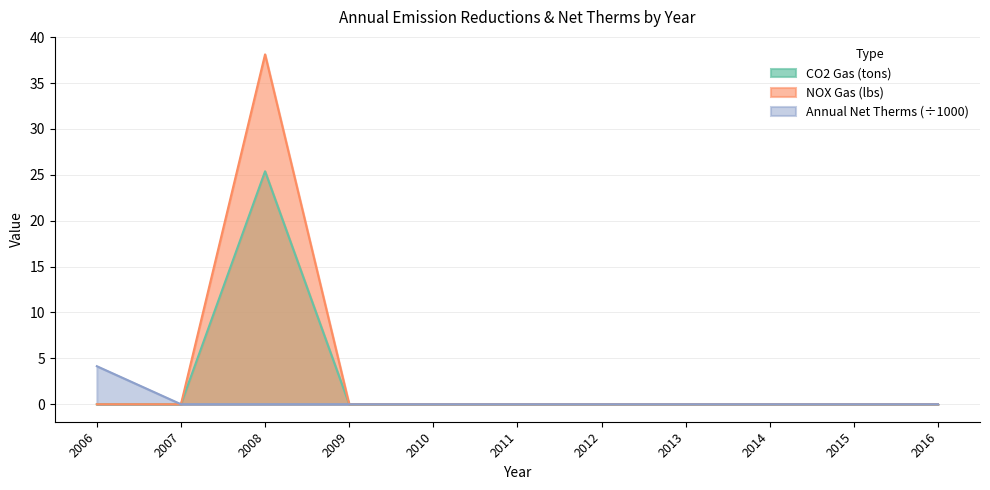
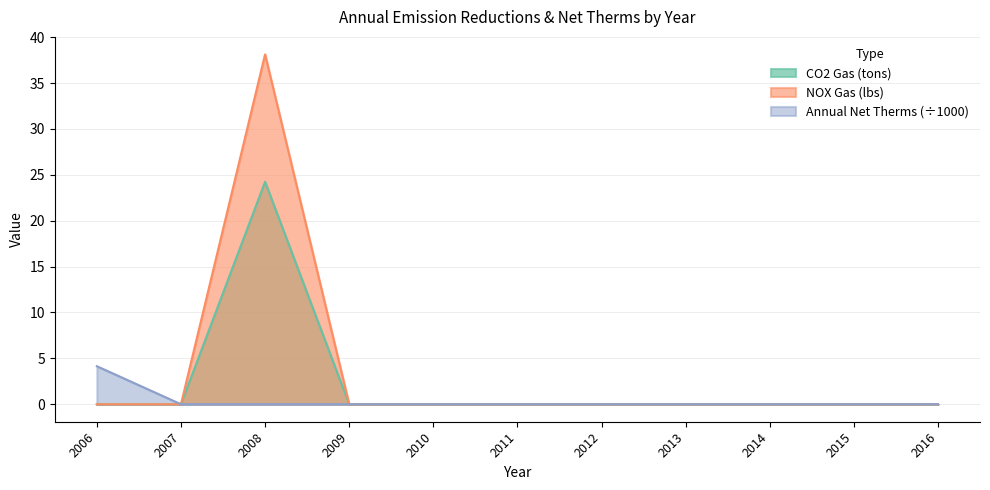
CO2 Gas (tons), 2008: 25 -> 24
